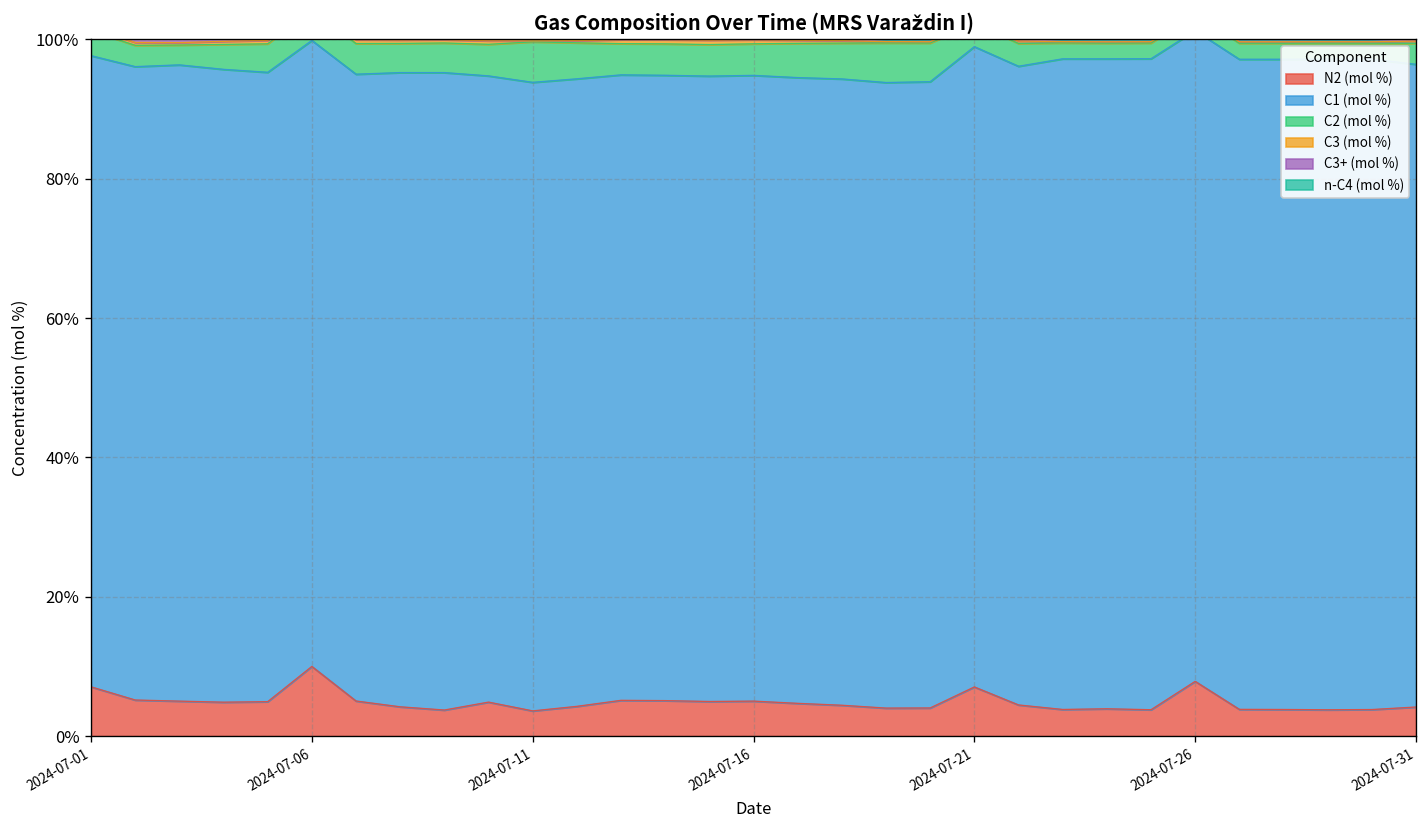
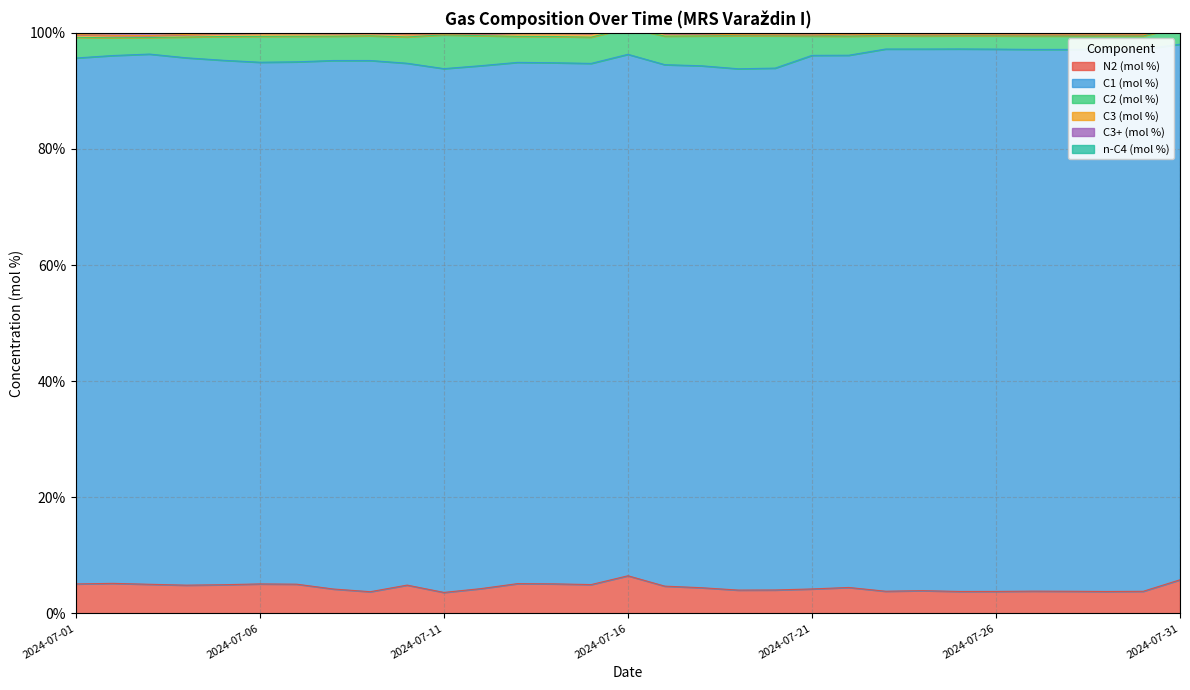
N2 (mol %), 2024-07-01: 7% -> 5%
N2 (mol %), 2024-07-06: 10% -> 5%
N2 (mol %), 2024-07-16: 5% -> 6%
N2 (mol %), 2024-07-21: 7% -> 4%
N2 (mol %), 2024-07-26: 8% -> 4%
N2 (mol %), 2024-07-31: 4% -> 6%
